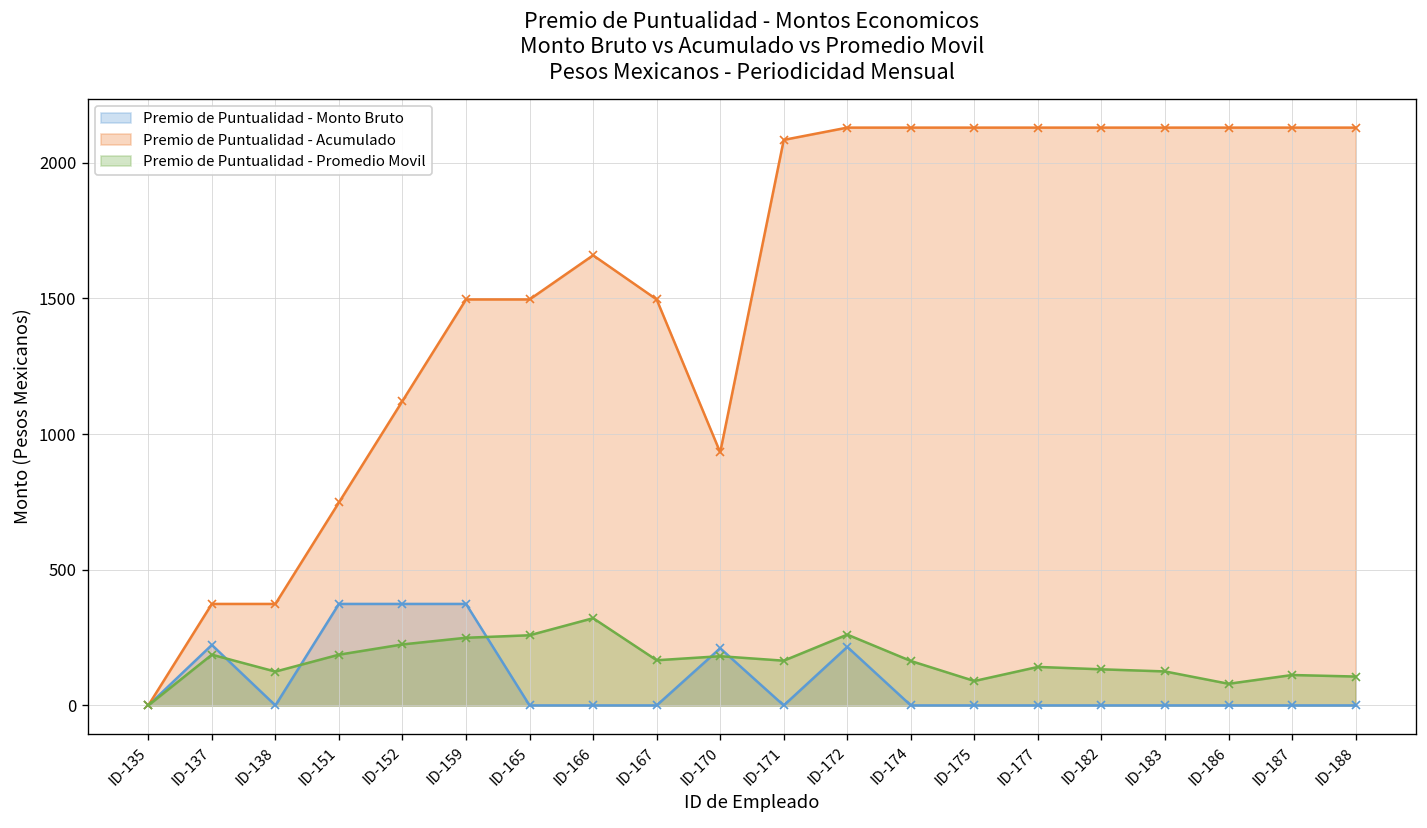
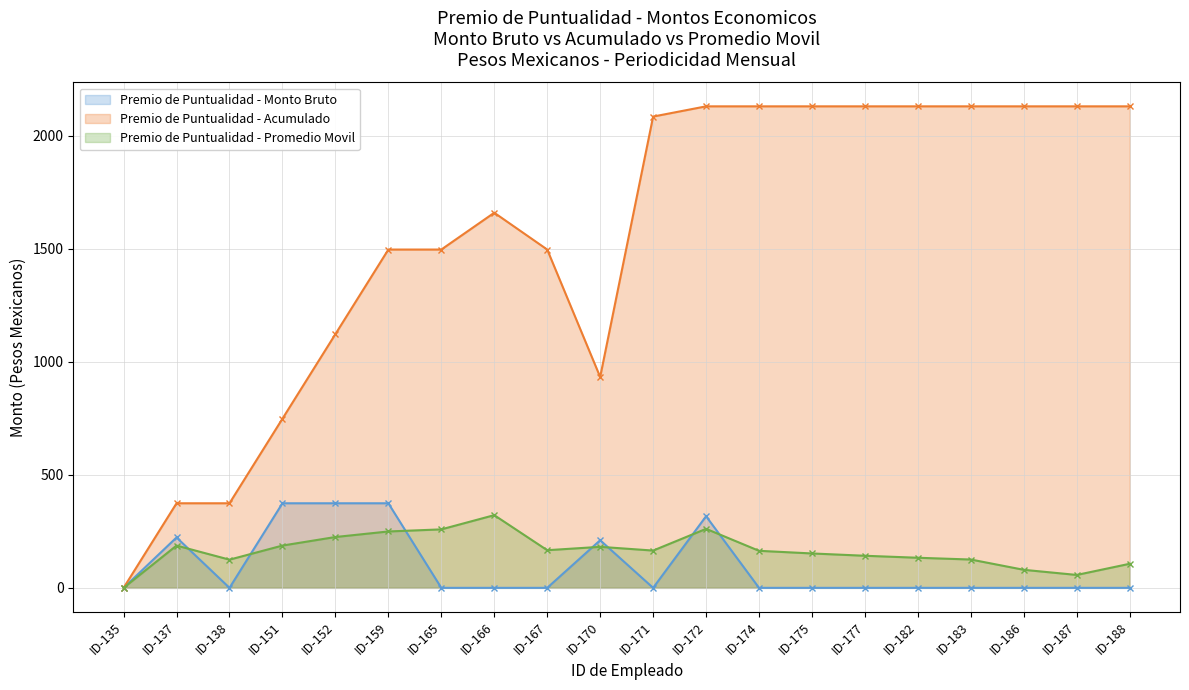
Premio de Puntualidad - Monto Bruto, ID-172: 220 -> 320
Premio de Puntualidad - Promedio Movil, ID-175: 90 -> 150
Premio de Puntualidad - Promedio Movil, ID-187: 110 -> 60
